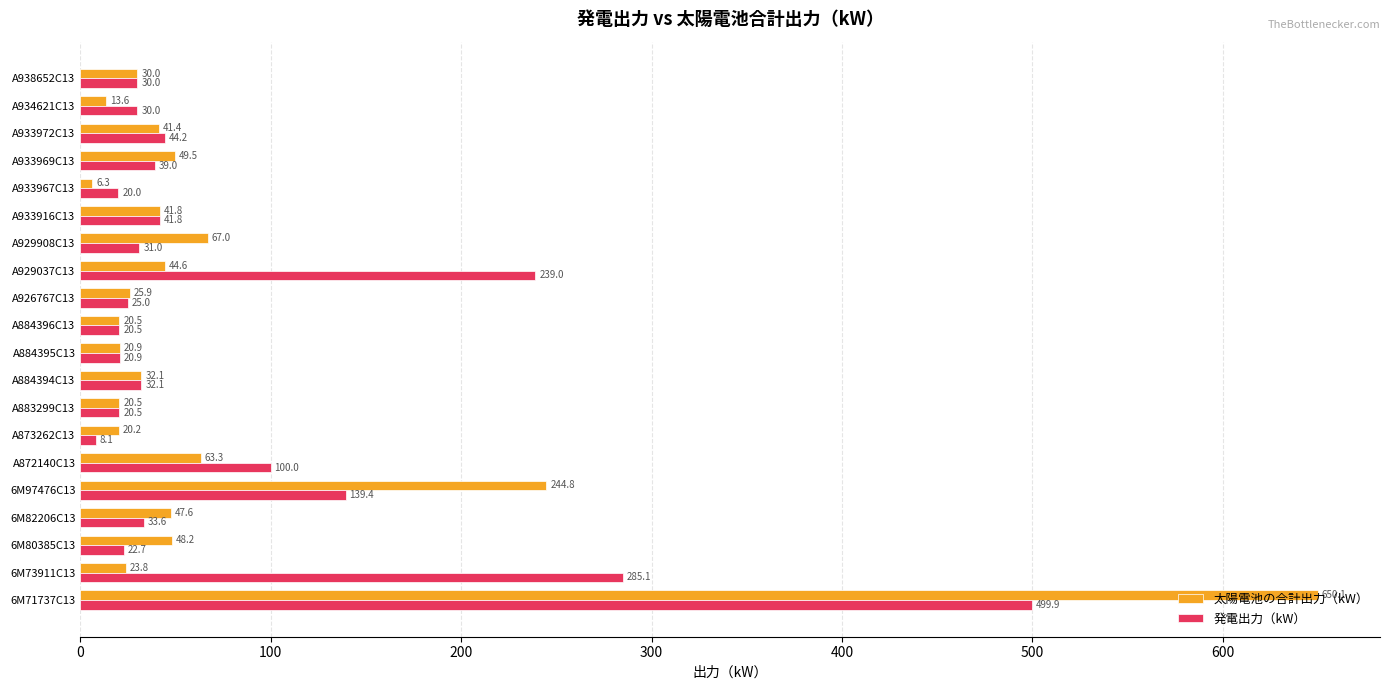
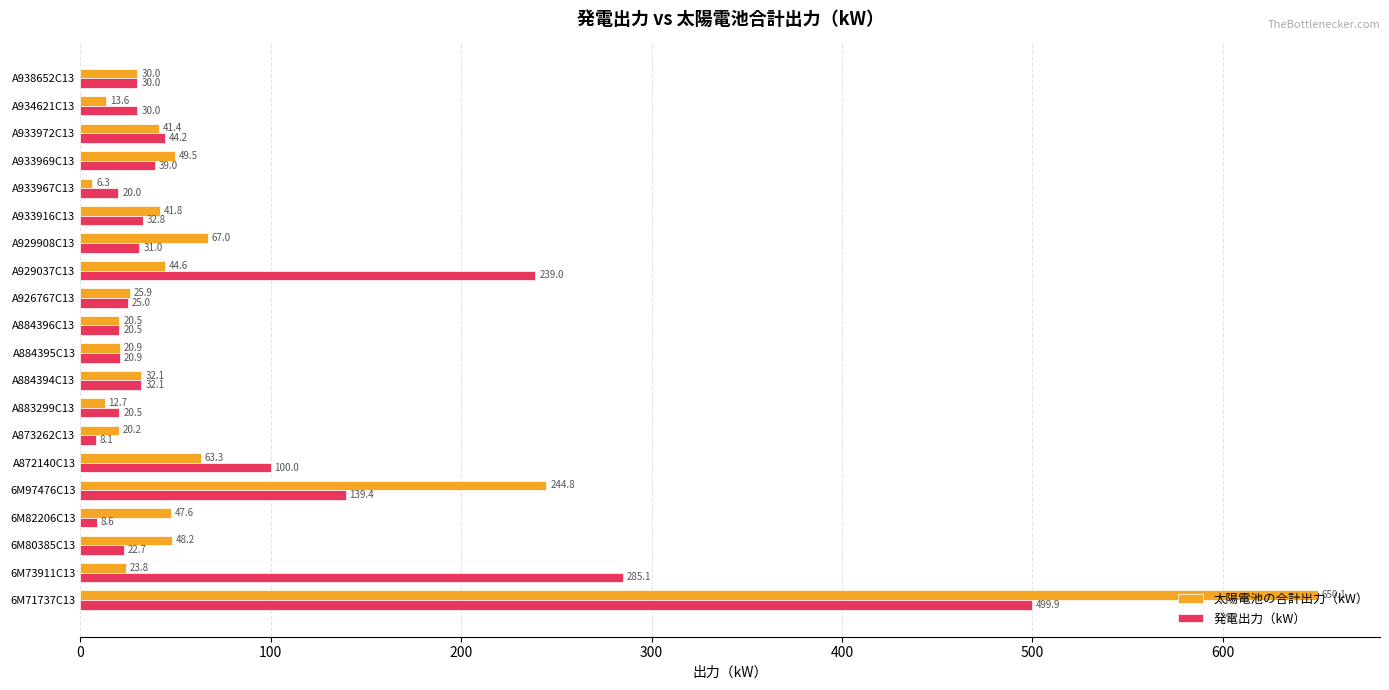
発電出力（kW）, A933916C13: 41.8 -> 32.8
太陽電池の合計出力（kW）, A883299C13: 20.5 -> 12.7
発電出力（kW）, 6M82206C13: 33.6 -> 8.6
